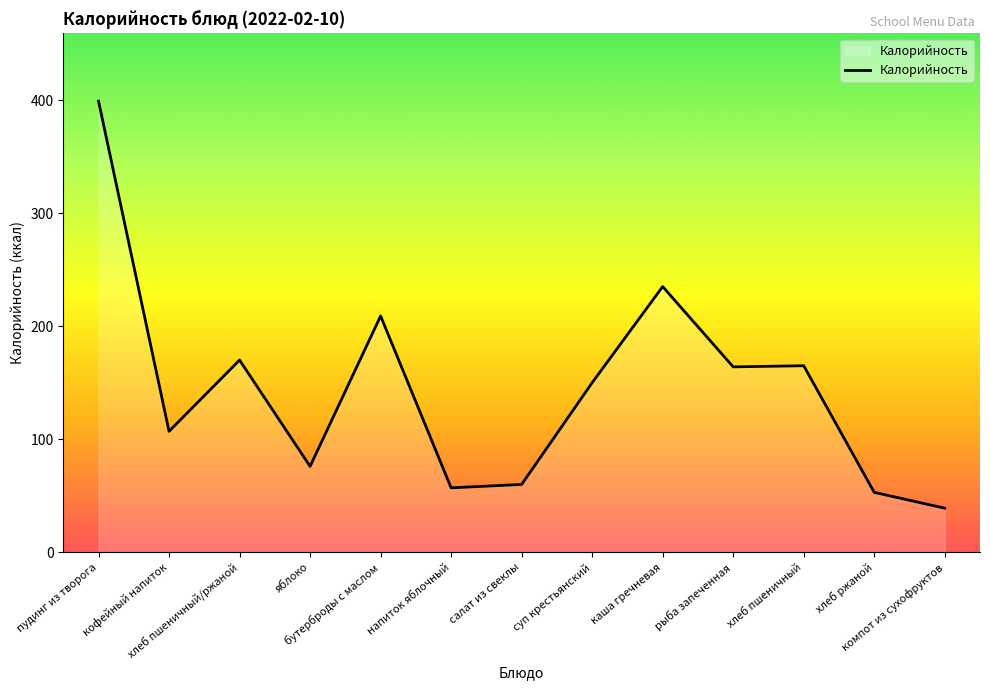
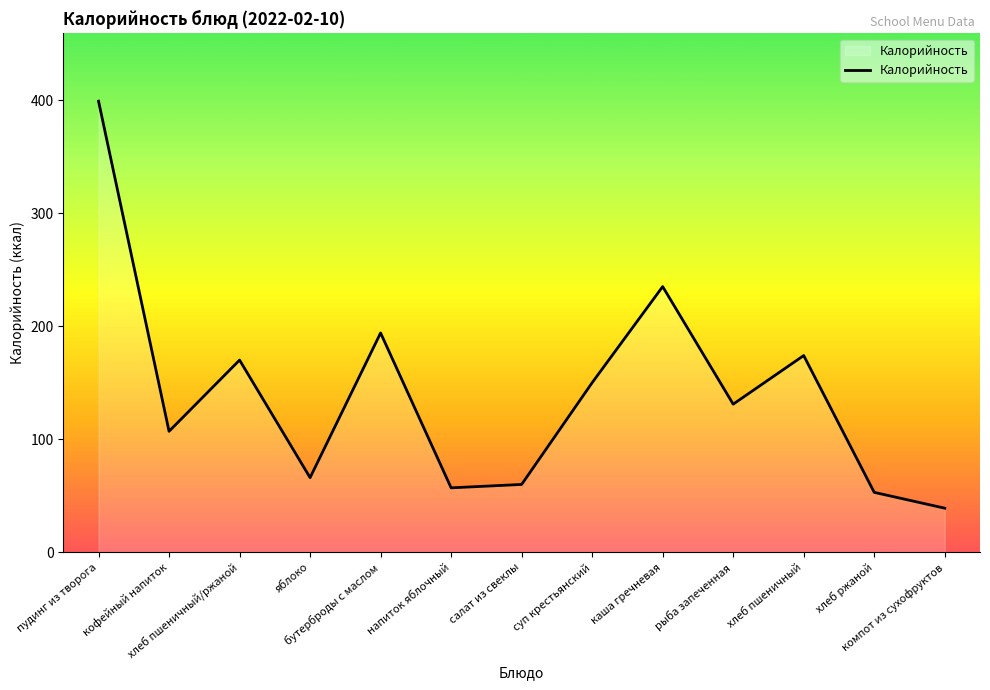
яблоко: 76 -> 66
бутерброды с маслом: 209 -> 194
рыба запеченная: 164 -> 131
хлеб пшеничный: 165 -> 174
